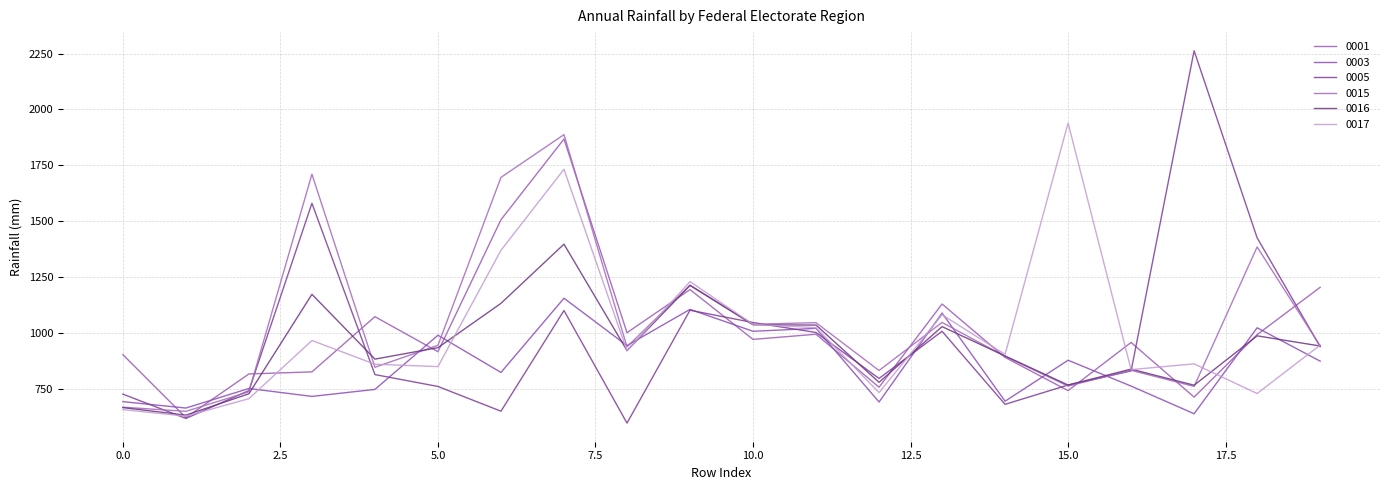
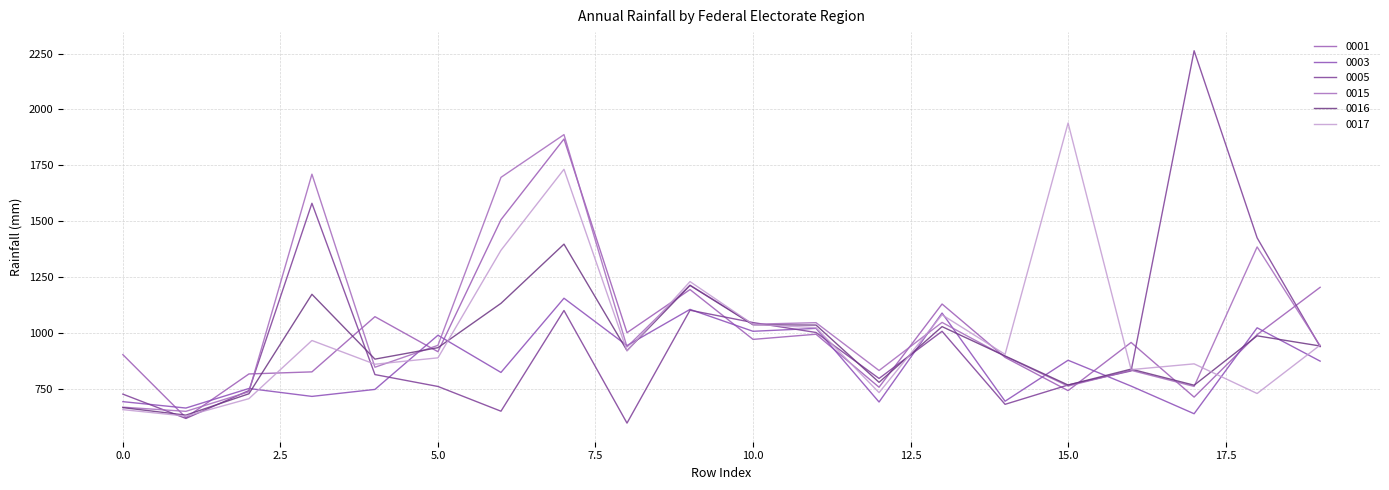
0017, 5.0: 850 -> 890
